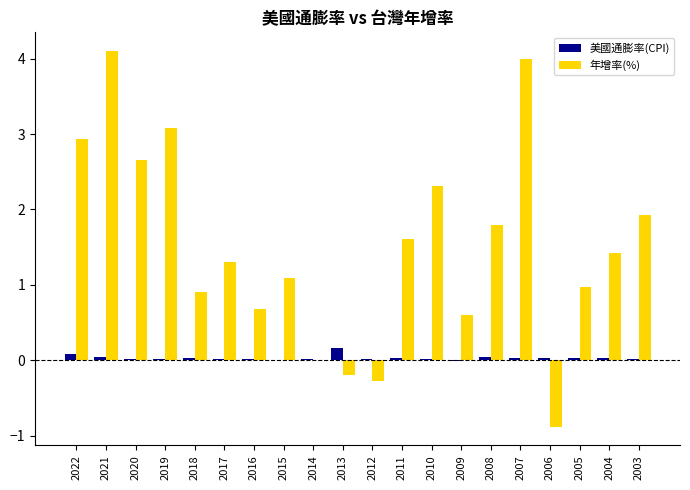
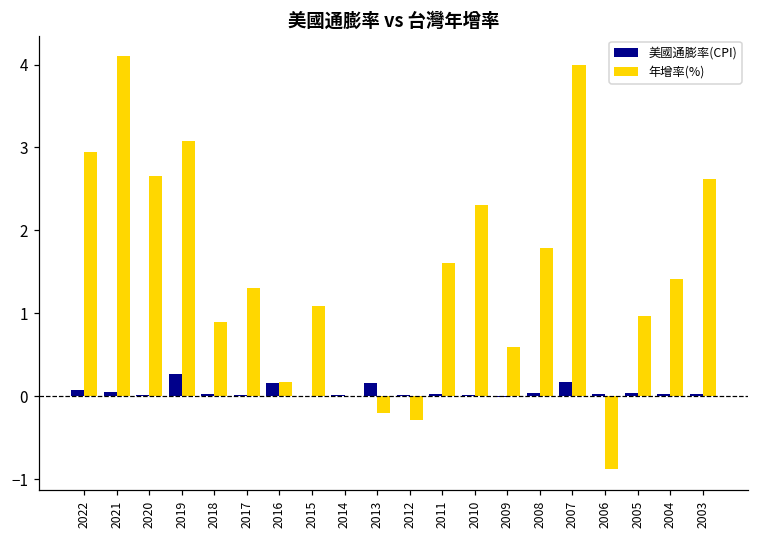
美國通膨率(CPI), 2019: 0.0 -> 0.3
美國通膨率(CPI), 2016: 0.0 -> 0.2
年增率(%), 2016: 0.7 -> 0.2
美國通膨率(CPI), 2007: 0.0 -> 0.2
年增率(%), 2003: 1.9 -> 2.6
